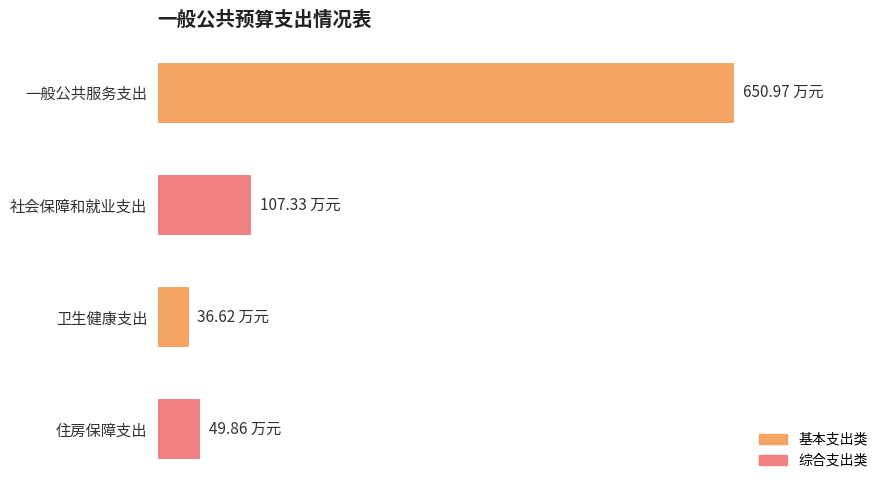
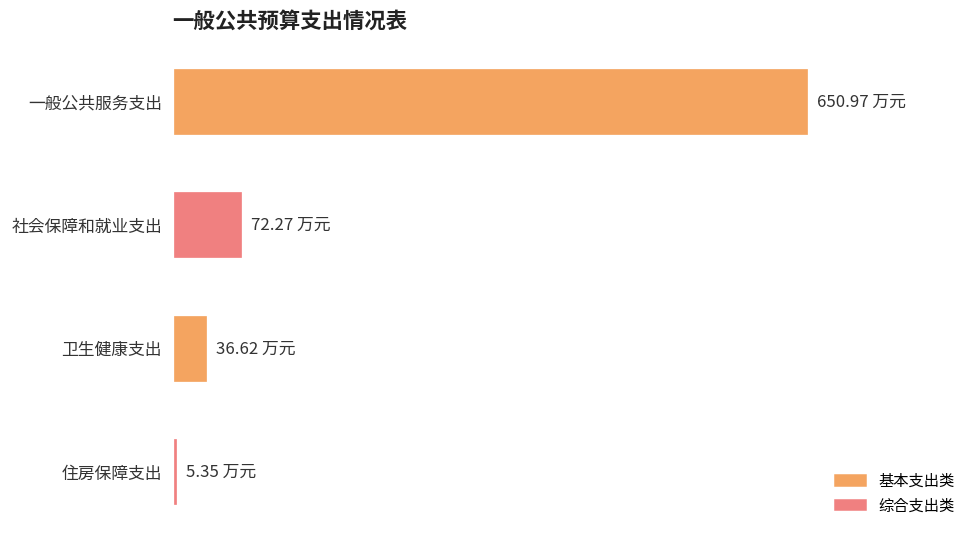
社会保障和就业支出: 107.33 -> 72.27
住房保障支出: 49.86 -> 5.35
